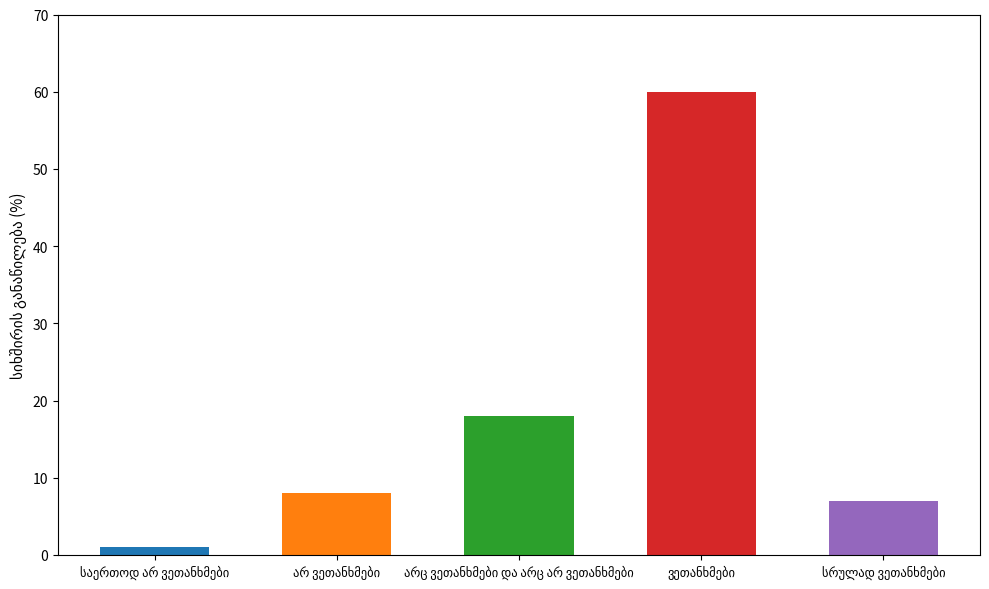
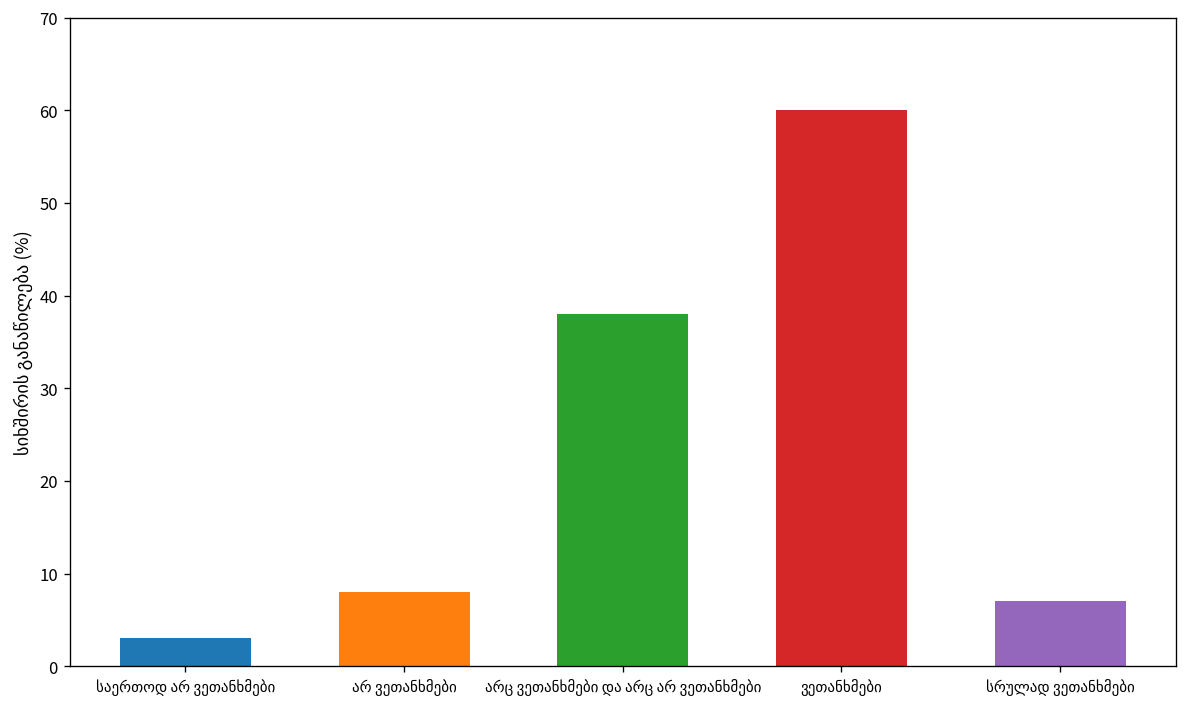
საერთოდ არ ვეთანხმები: 1 -> 3
არც ვეთანხმები და არც არ ვეთანხმები: 18 -> 38
